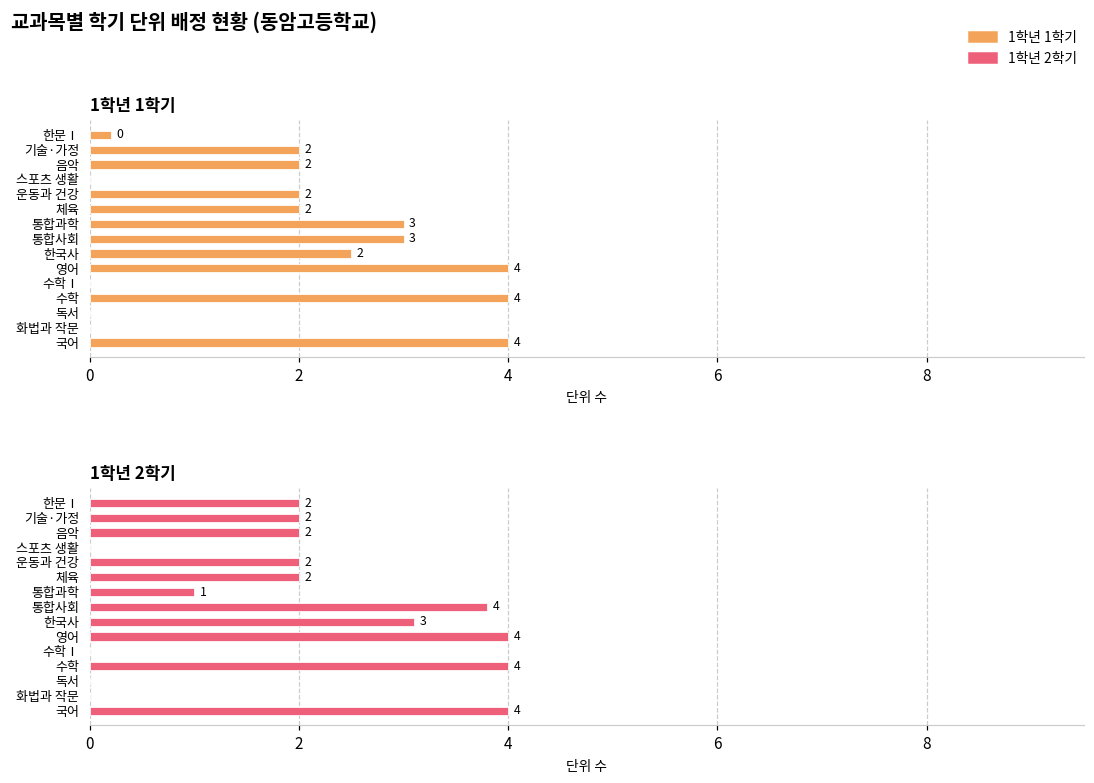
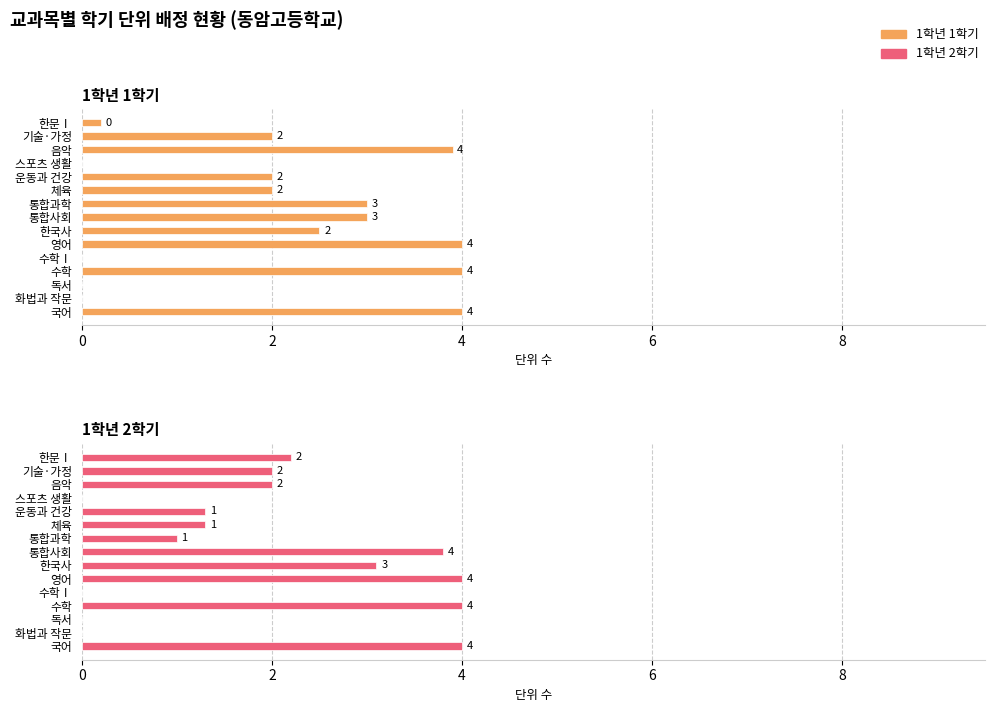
1학년 1학기, 음악: 2 -> 4
1학년 2학기, 한문Ⅰ: 2.0 -> 2.2
1학년 2학기, 운동과 건강: 2 -> 1
1학년 2학기, 체육: 2 -> 1
